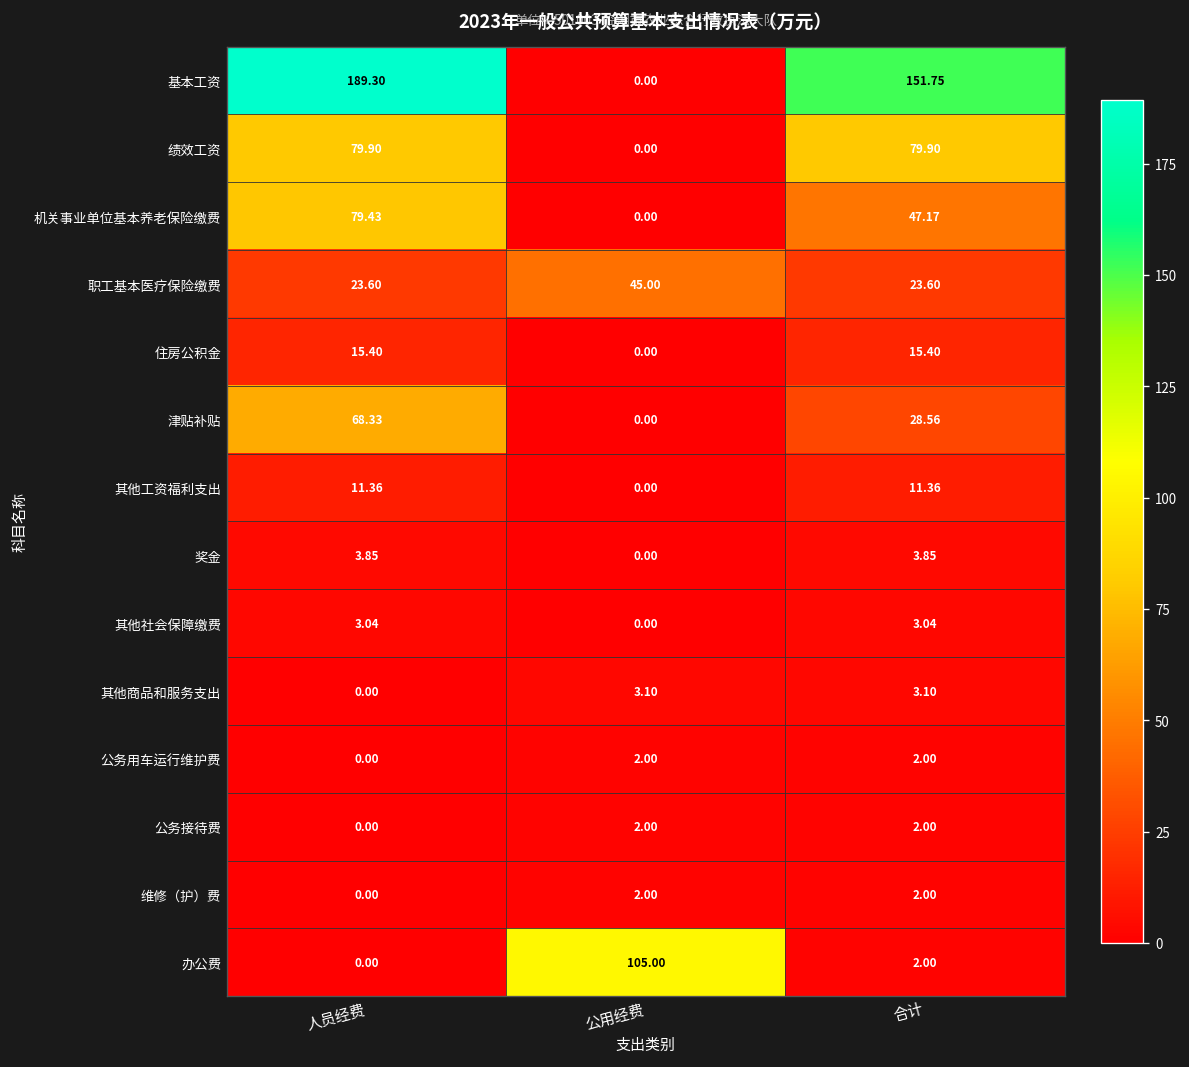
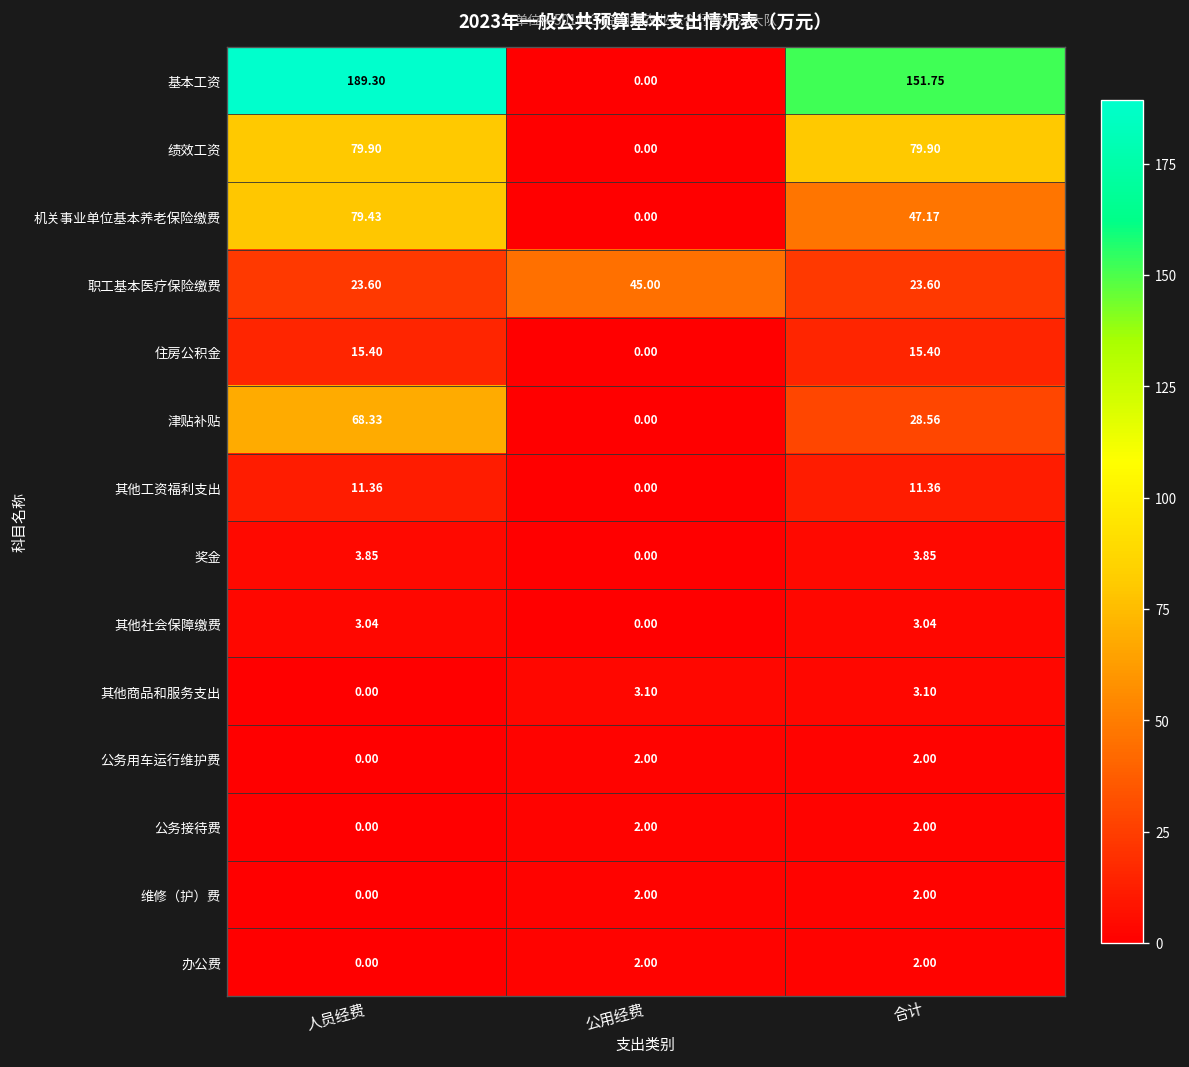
办公费, 公用经费: 105.00 -> 2.00
